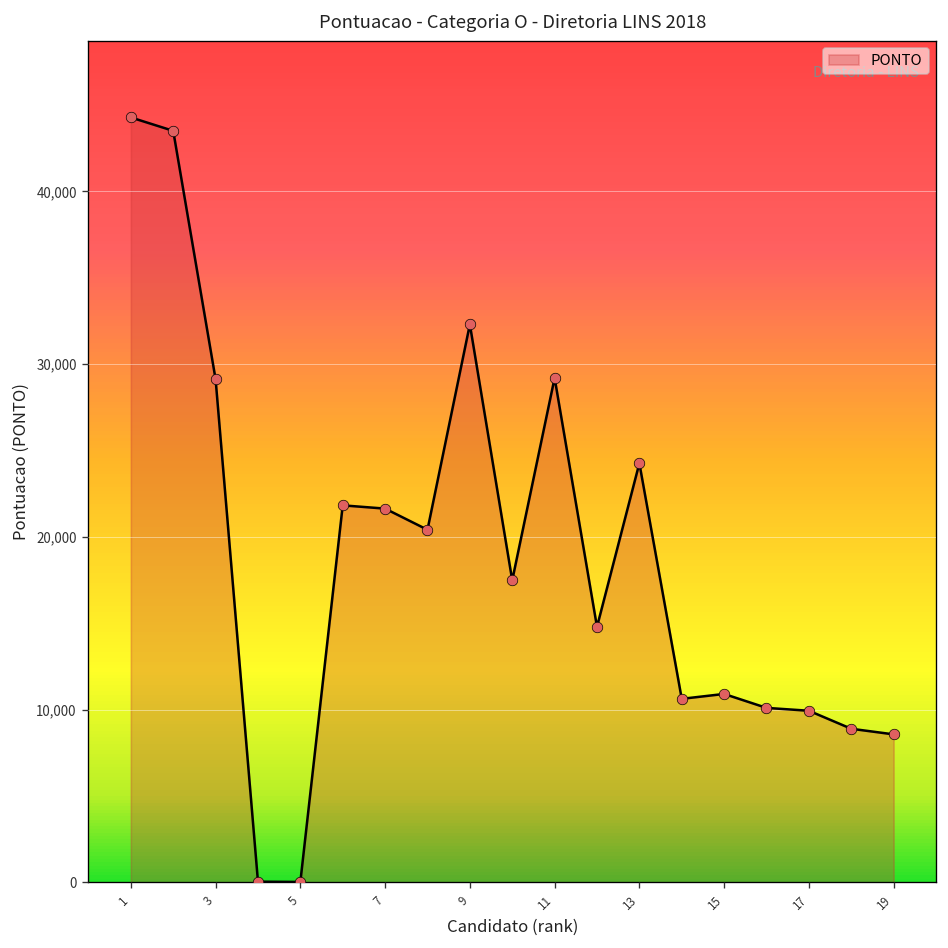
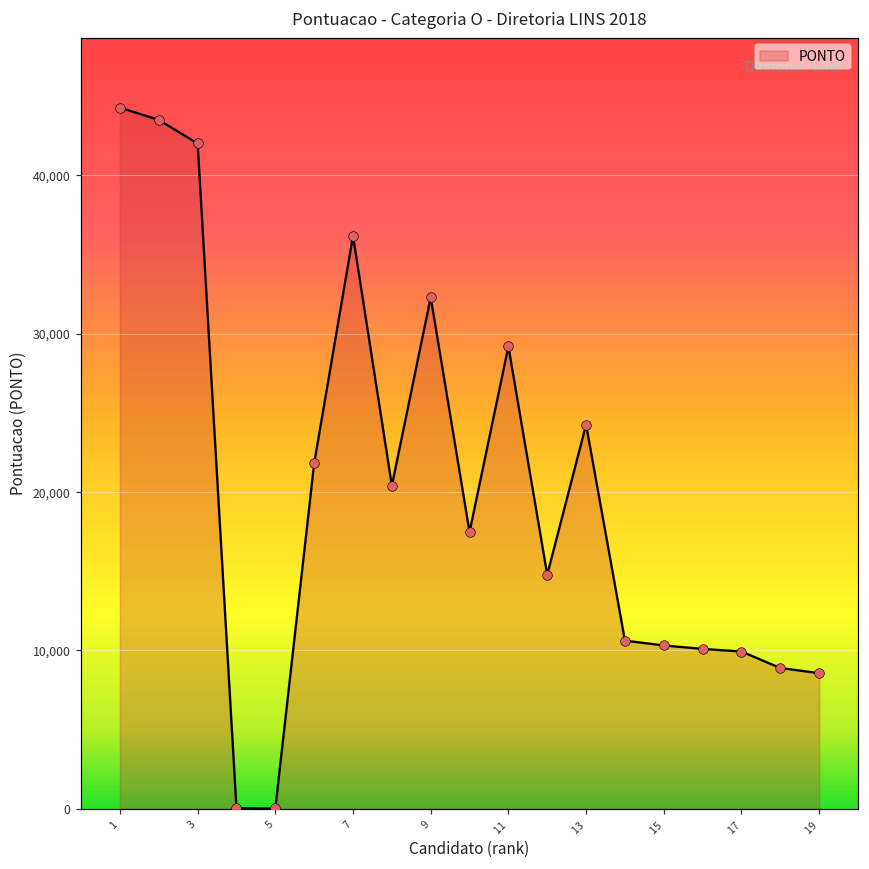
3: 29,100 -> 42,000
7: 21,600 -> 36,200
15: 10,900 -> 10,300
